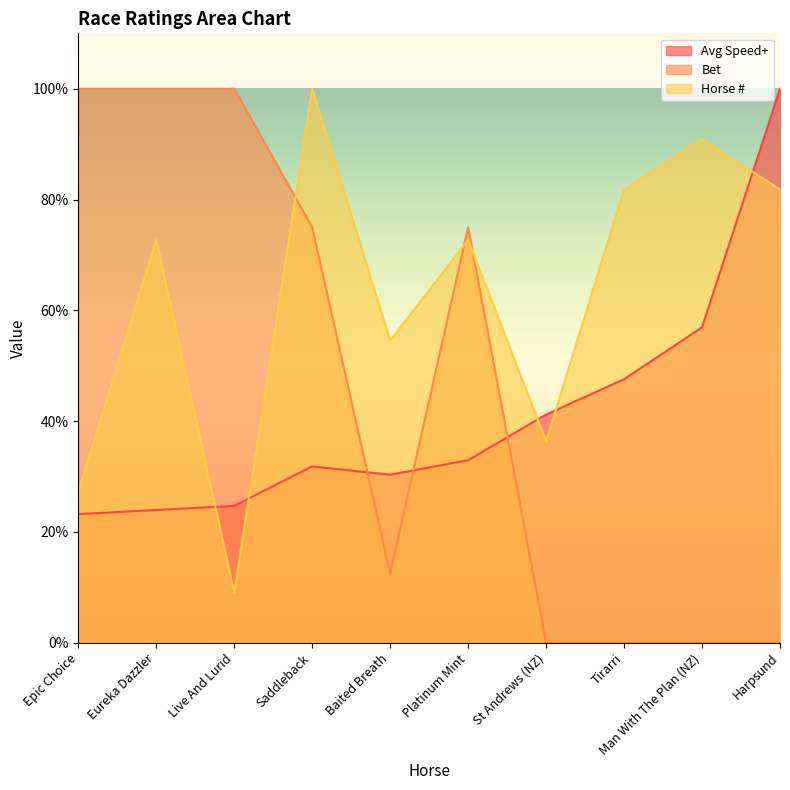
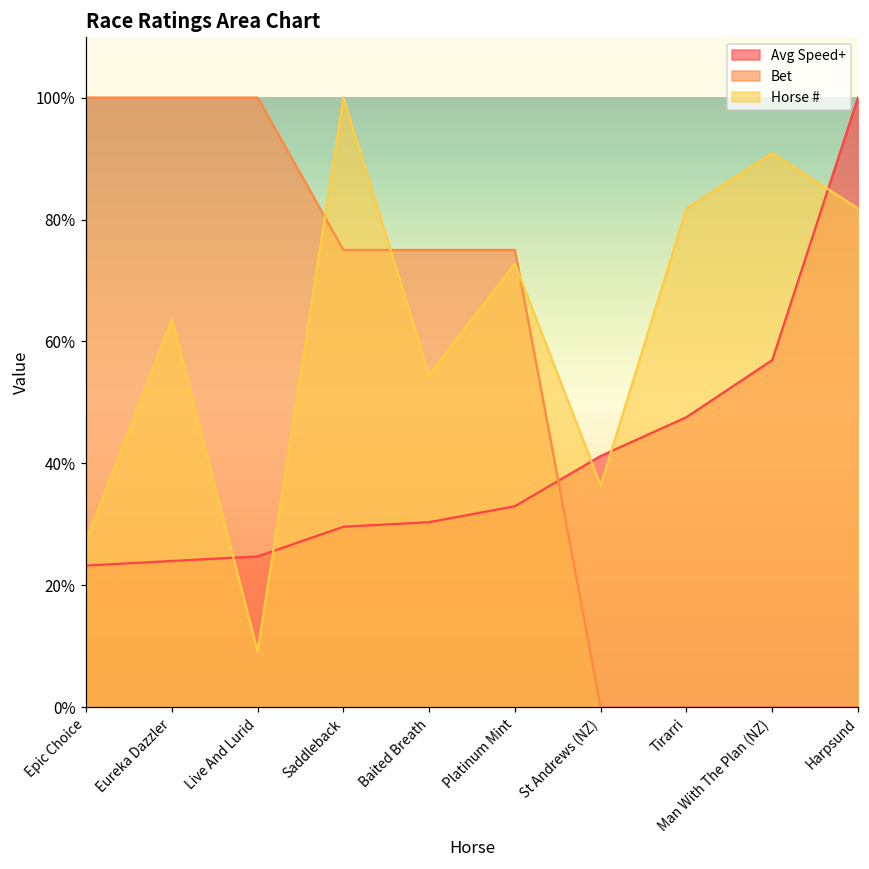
Horse #, Eureka Dazzler: 73% -> 64%
Avg Speed+, Saddleback: 32% -> 30%
Bet, Baited Breath: 13% -> 75%
